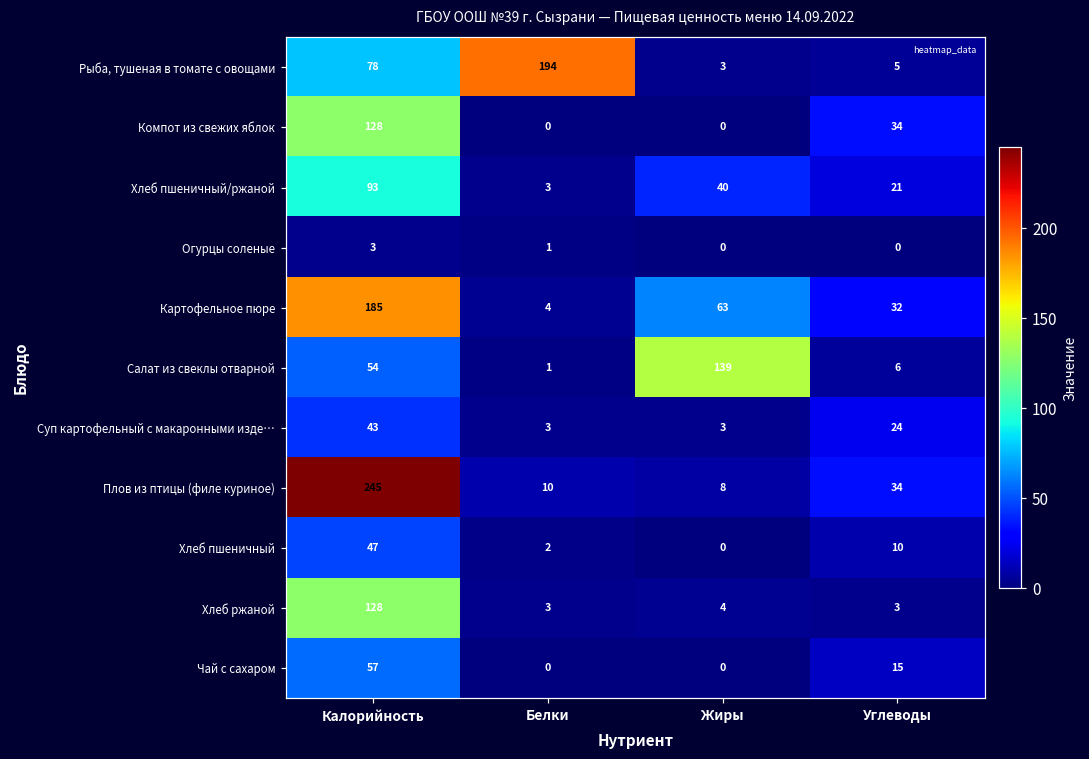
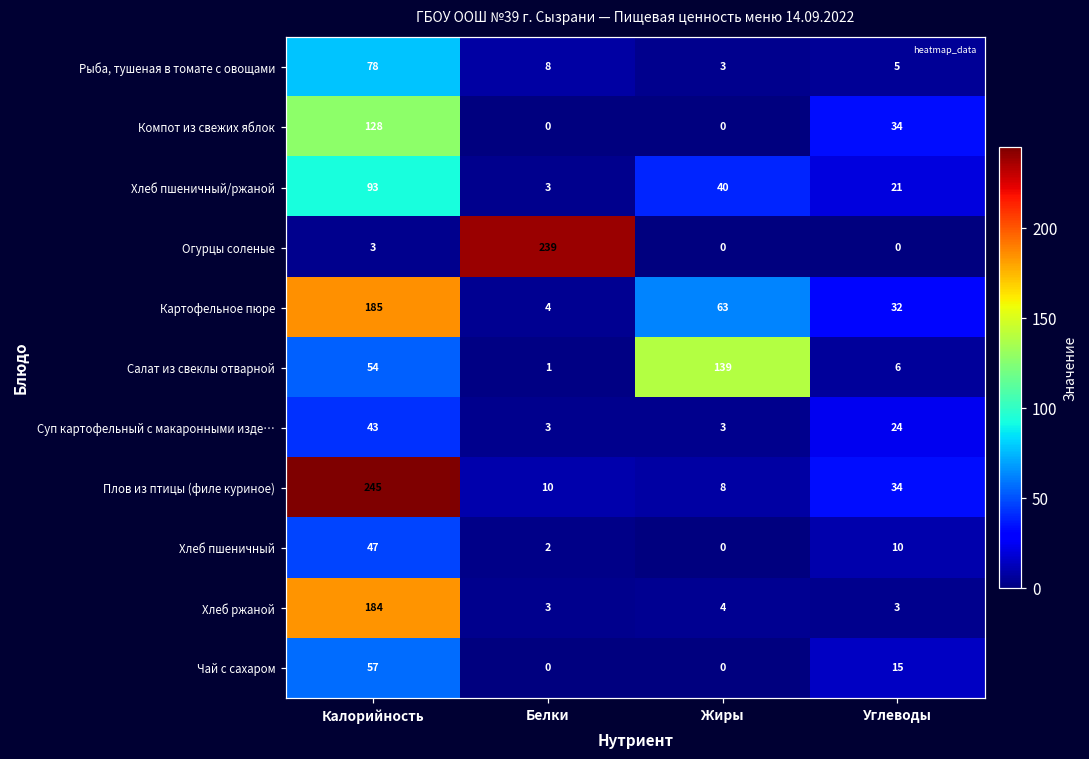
Рыба, тушеная в томате с овощами, Белки: 194 -> 8
Огурцы соленые, Белки: 1 -> 239
Хлеб ржаной, Калорийность: 128 -> 184
